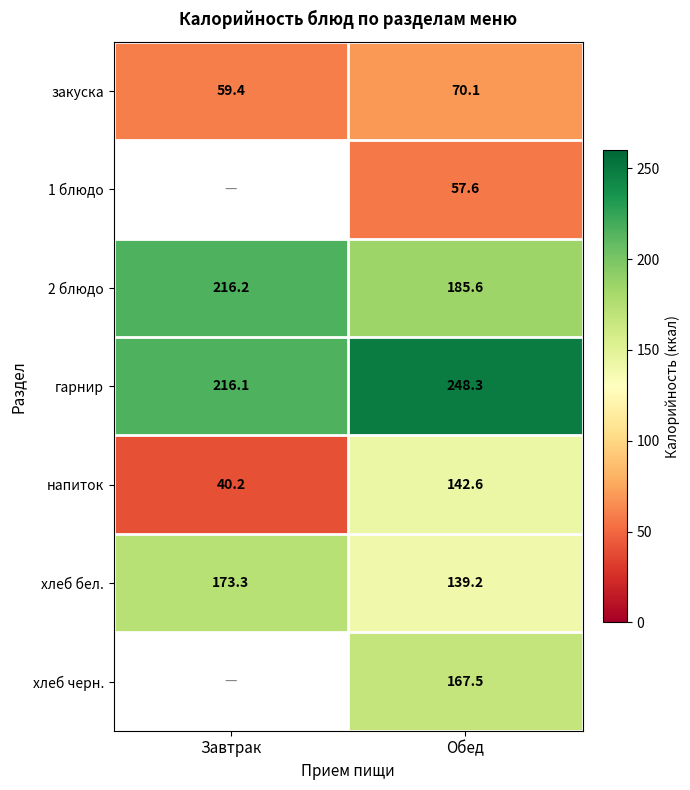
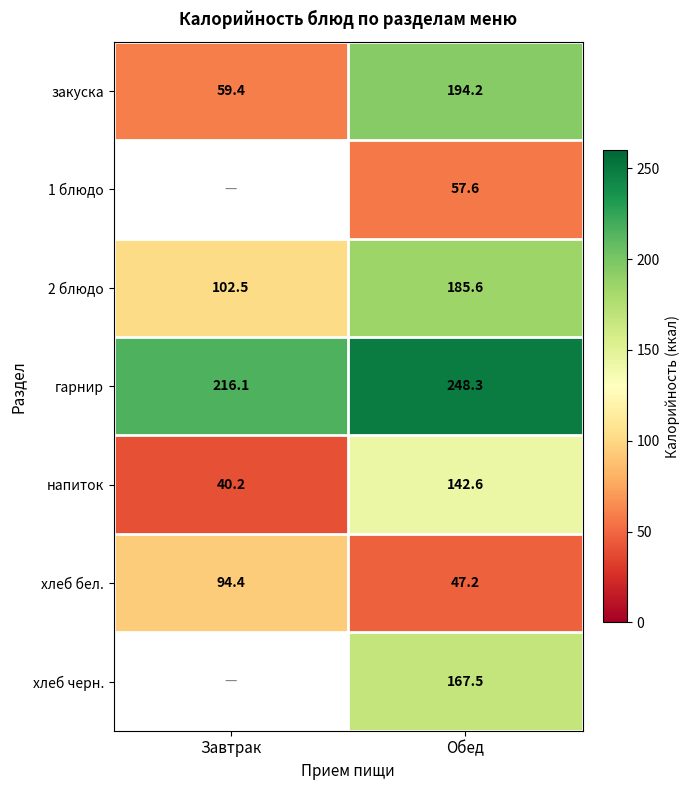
закуска, Обед: 70.1 -> 194.2
2 блюдо, Завтрак: 216.2 -> 102.5
хлеб бел., Завтрак: 173.3 -> 94.4
хлеб бел., Обед: 139.2 -> 47.2
